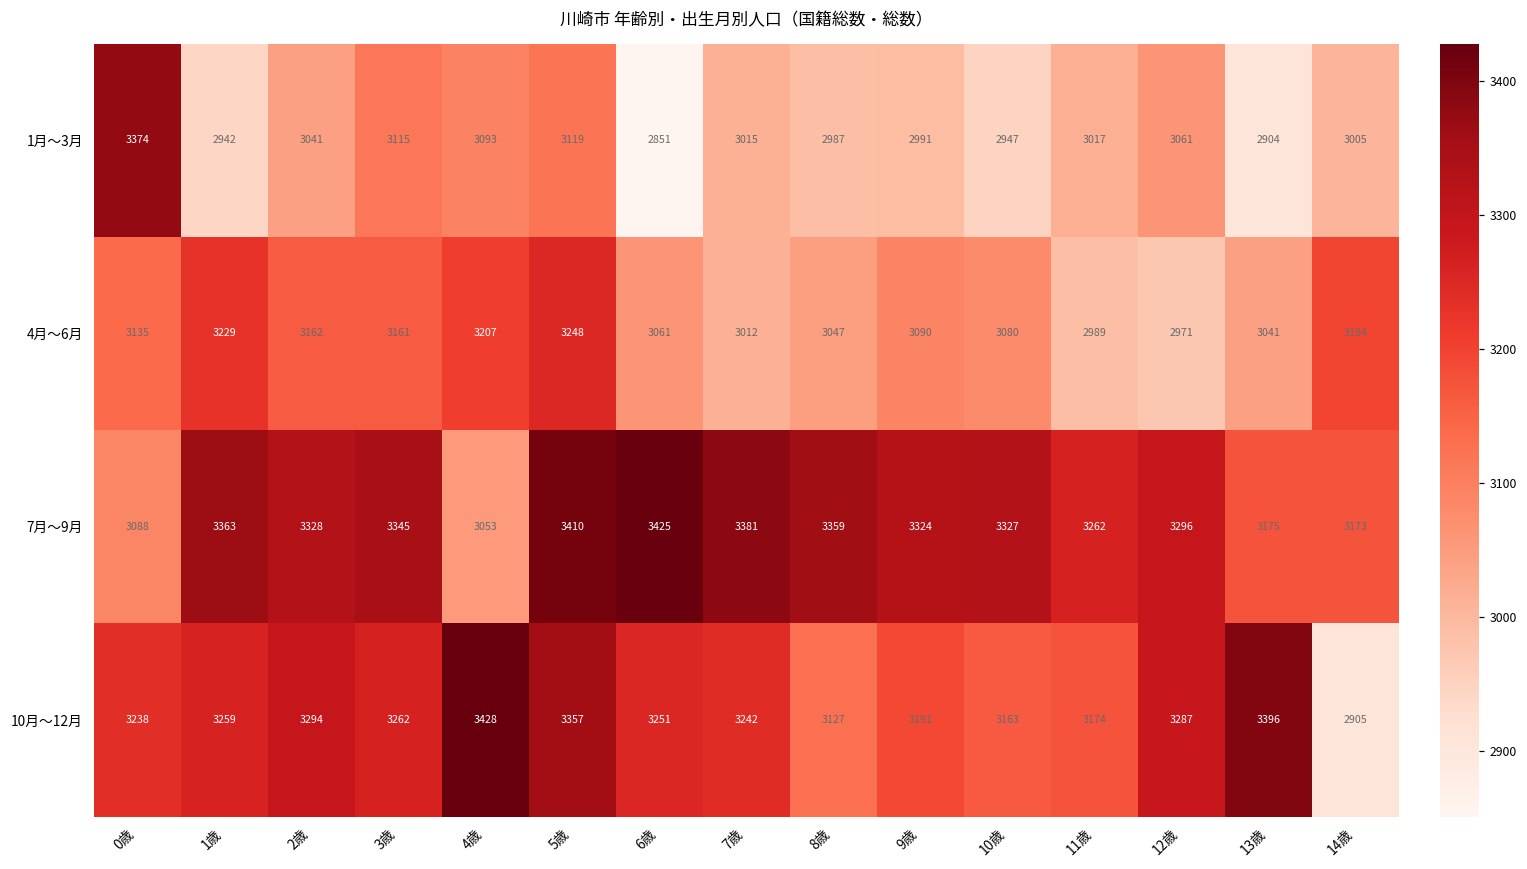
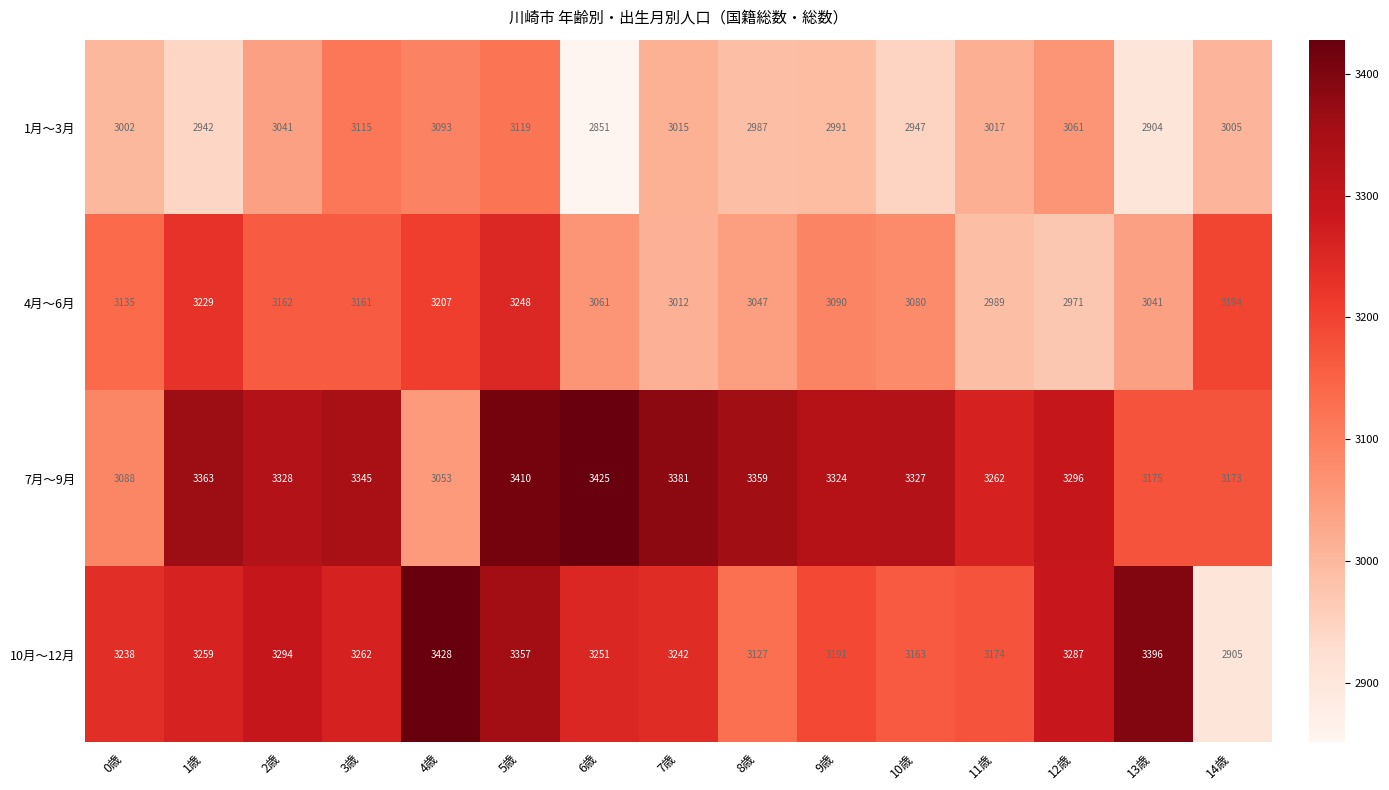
1月～3月, 0歳: 3374 -> 3002
